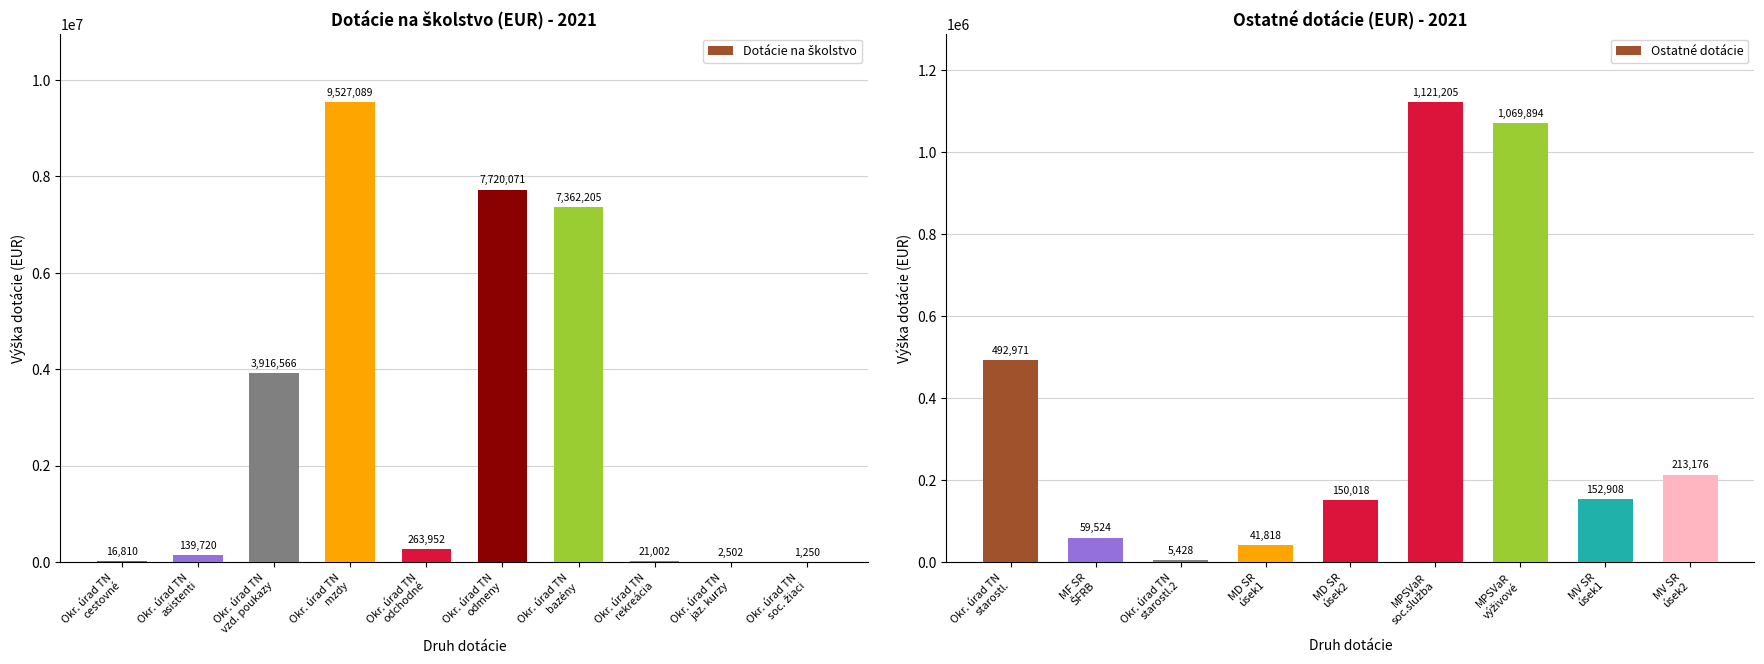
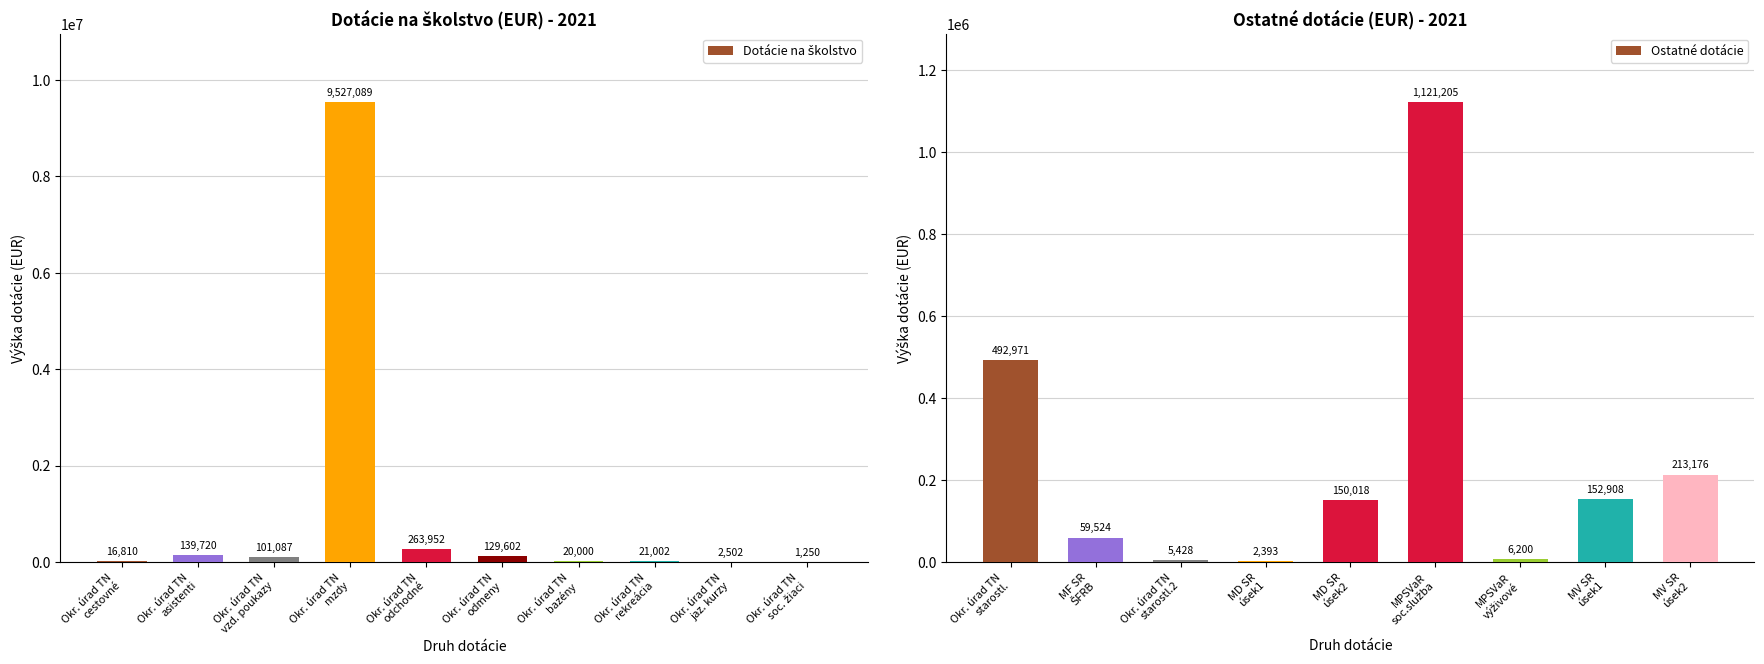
Dotácie na školstvo (EUR) - 2021, Okr. úrad TN vzd. poukazy: 3,916,566 -> 101,087
Dotácie na školstvo (EUR) - 2021, Okr. úrad TN odmeny: 7,720,071 -> 129,602
Dotácie na školstvo (EUR) - 2021, Okr. úrad TN bazény: 7,362,205 -> 20,000
Ostatné dotácie (EUR) - 2021, MD SR úsek1: 41,818 -> 2,393
Ostatné dotácie (EUR) - 2021, MPSVaR výživové: 1,069,894 -> 6,200
